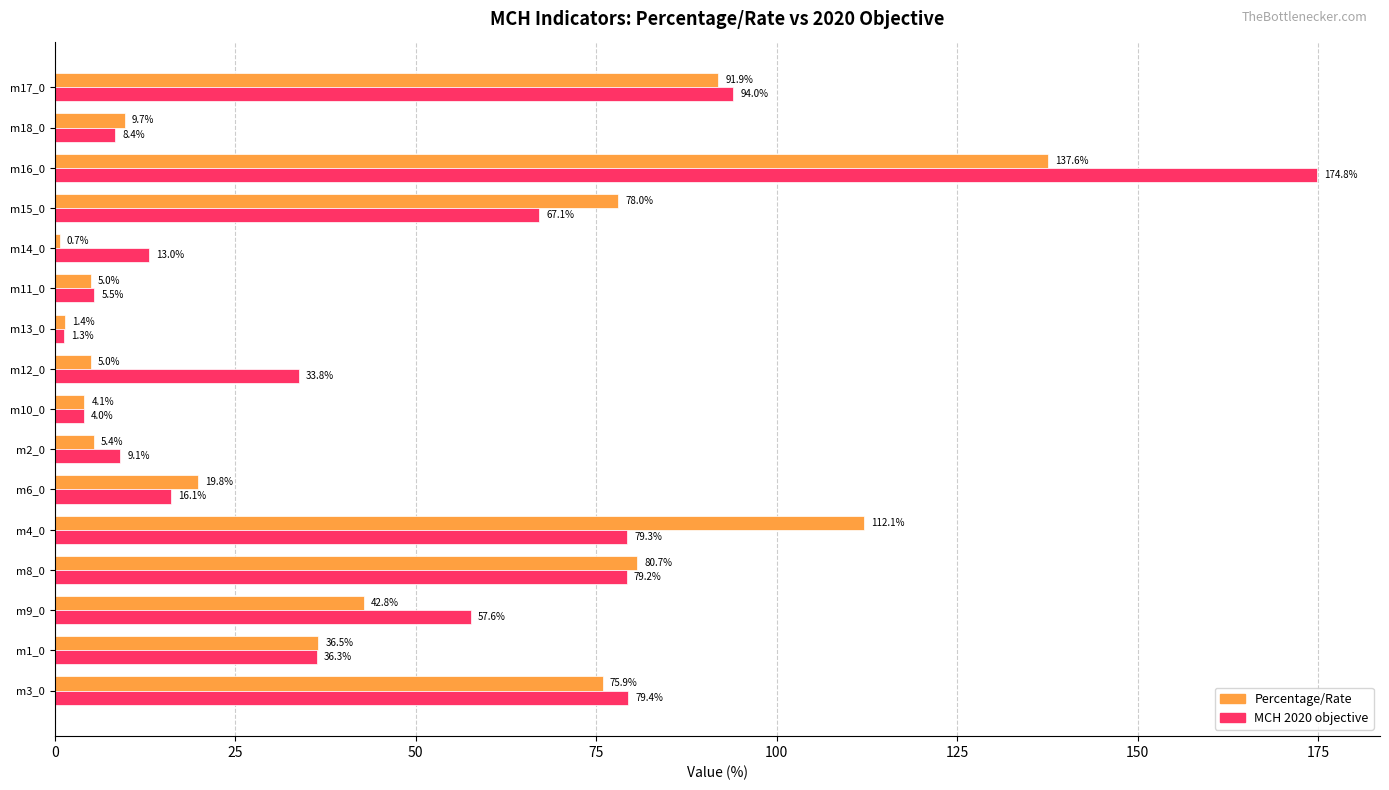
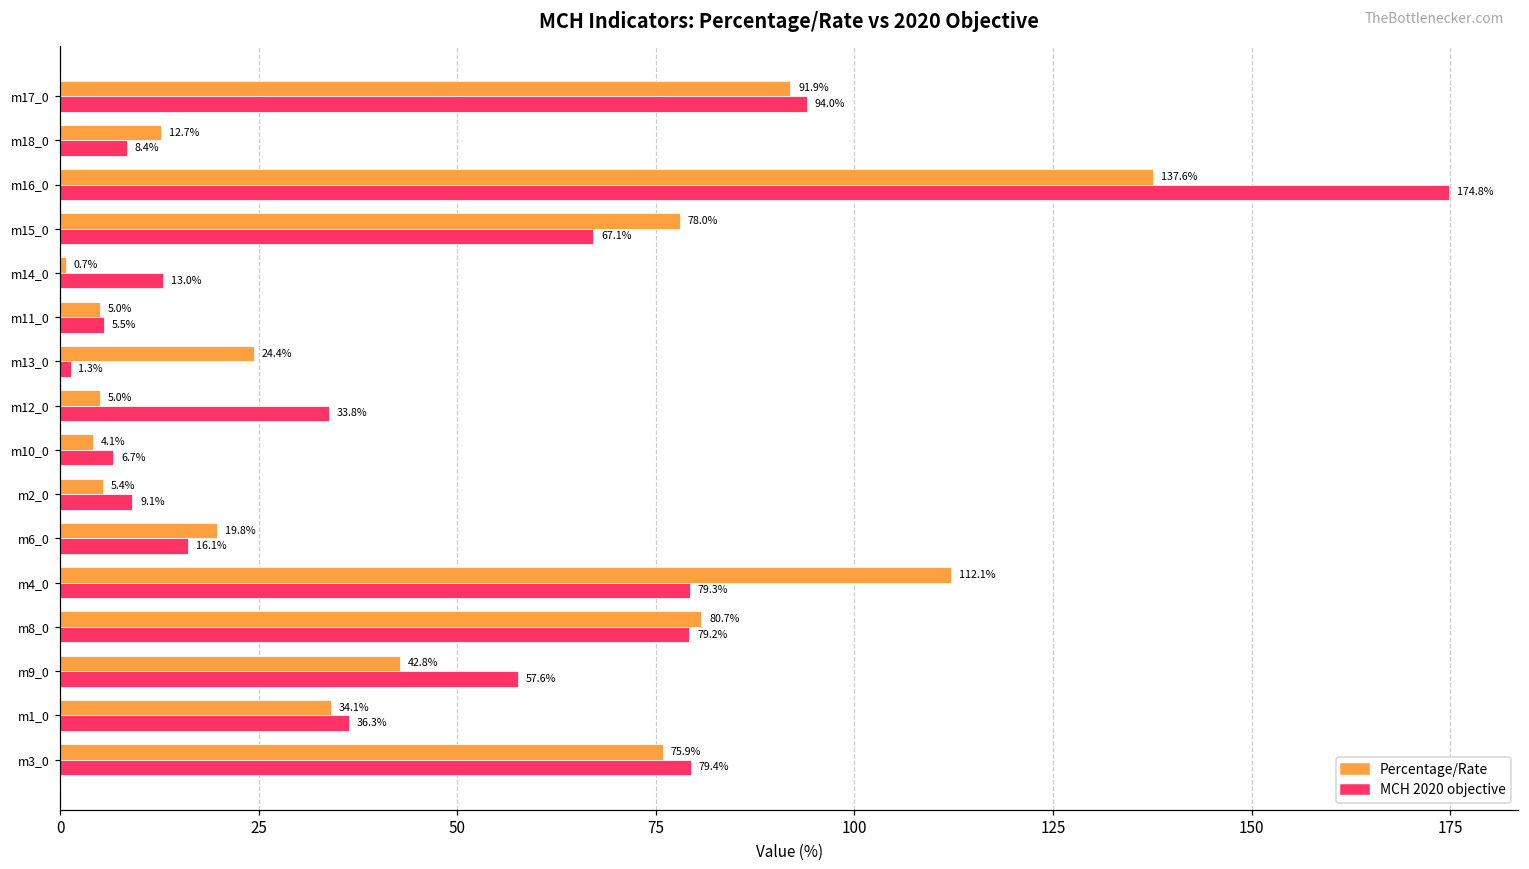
Percentage/Rate, m18_0: 9.7% -> 12.7%
Percentage/Rate, m13_0: 1.4% -> 24.4%
MCH 2020 objective, m10_0: 4.0% -> 6.7%
Percentage/Rate, m1_0: 36.5% -> 34.1%
